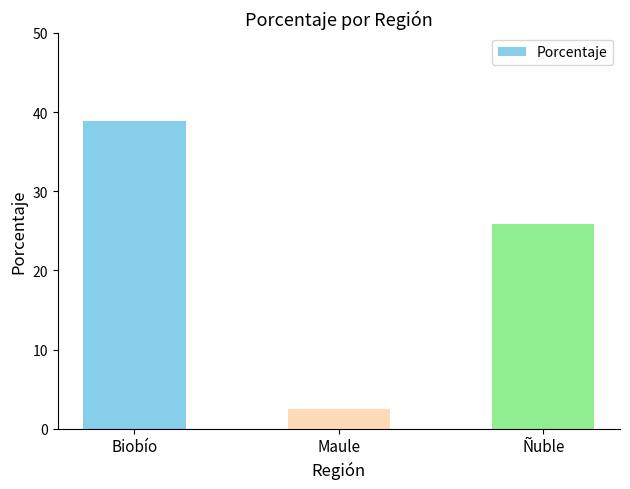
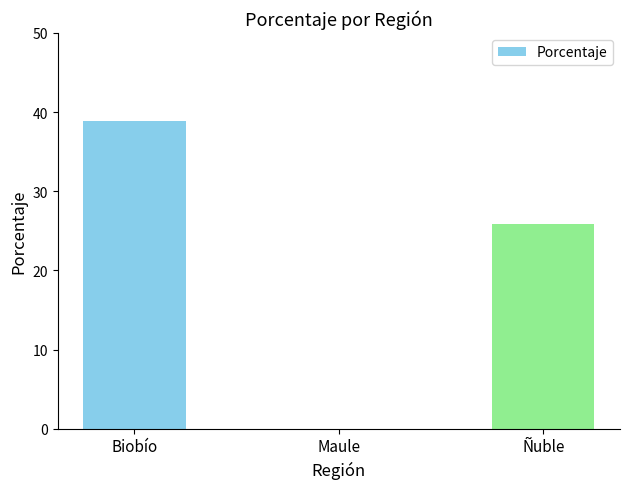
Maule: 2 -> 0
